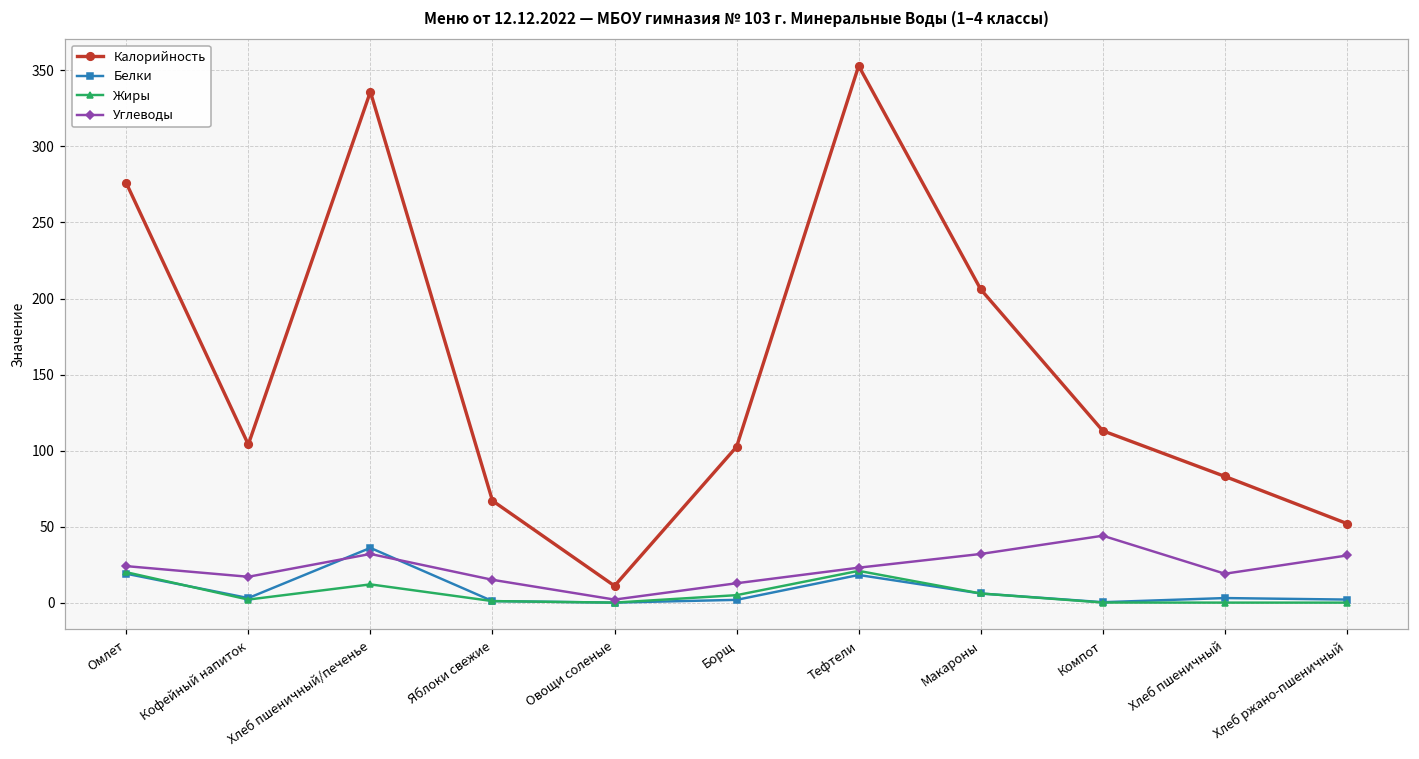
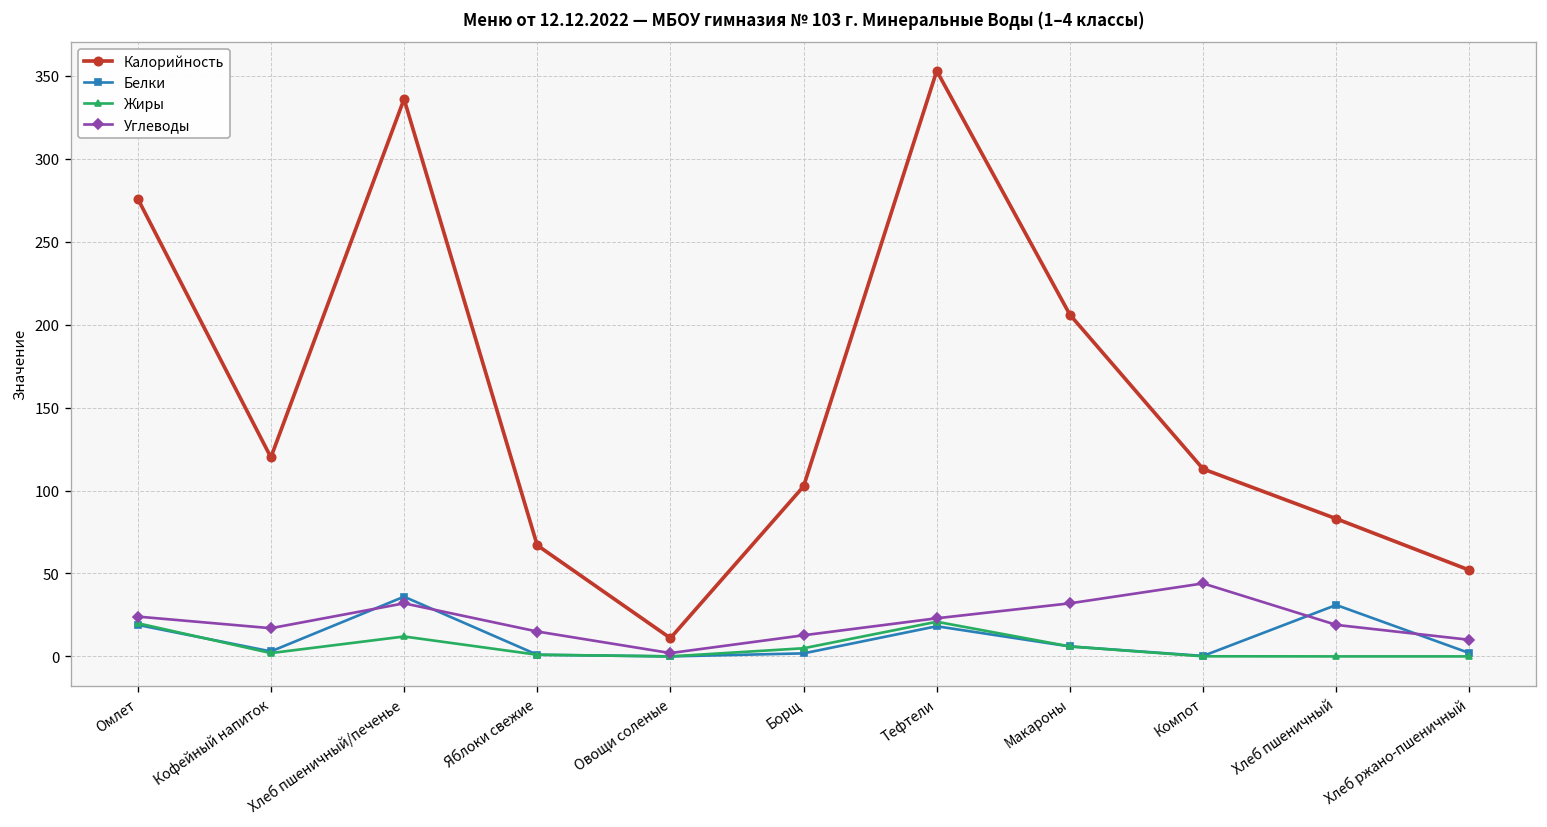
Калорийность, Кофейный напиток: 104 -> 120
Белки, Хлеб пшеничный: 3 -> 31
Углеводы, Хлеб ржано-пшеничный: 31 -> 10
